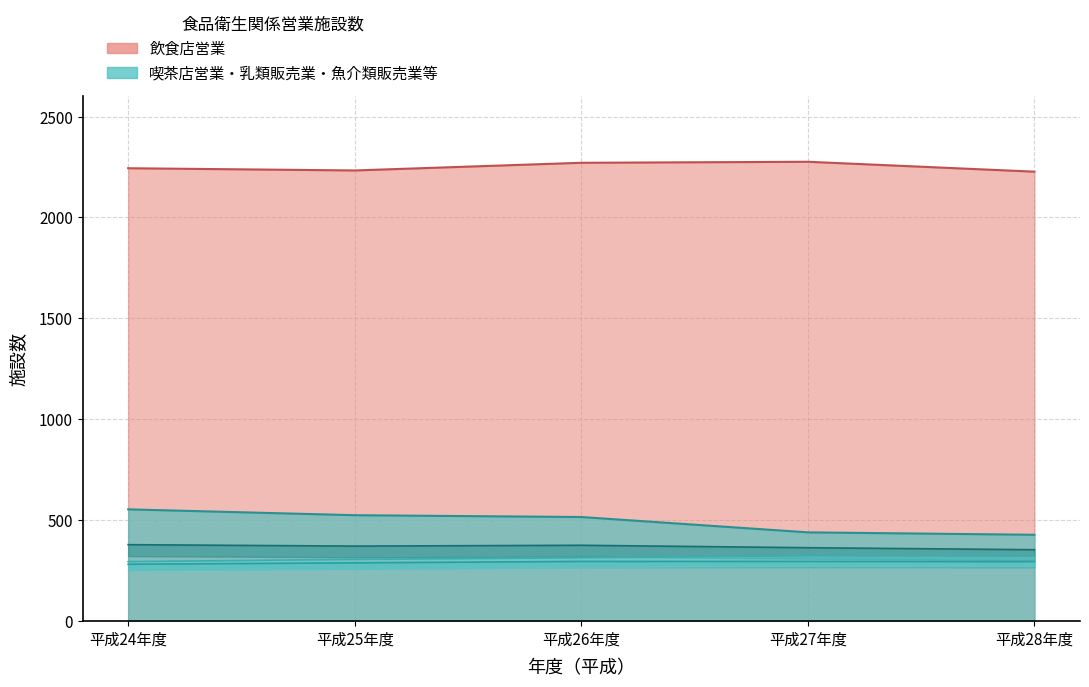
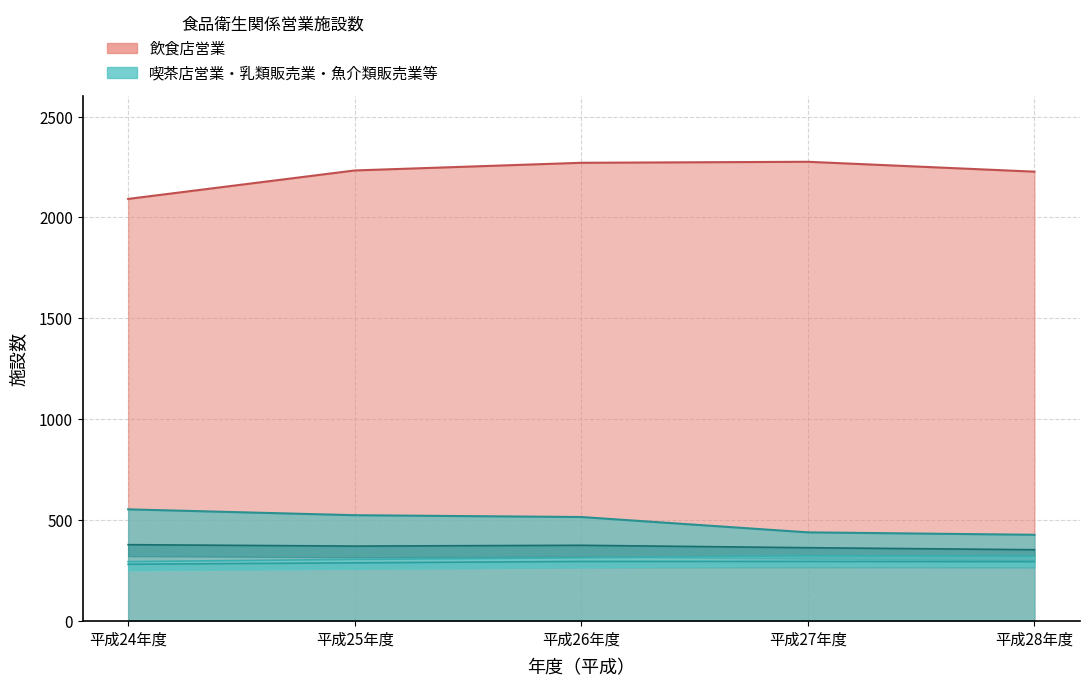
飲食店営業, 平成24年度: 2240 -> 2090
